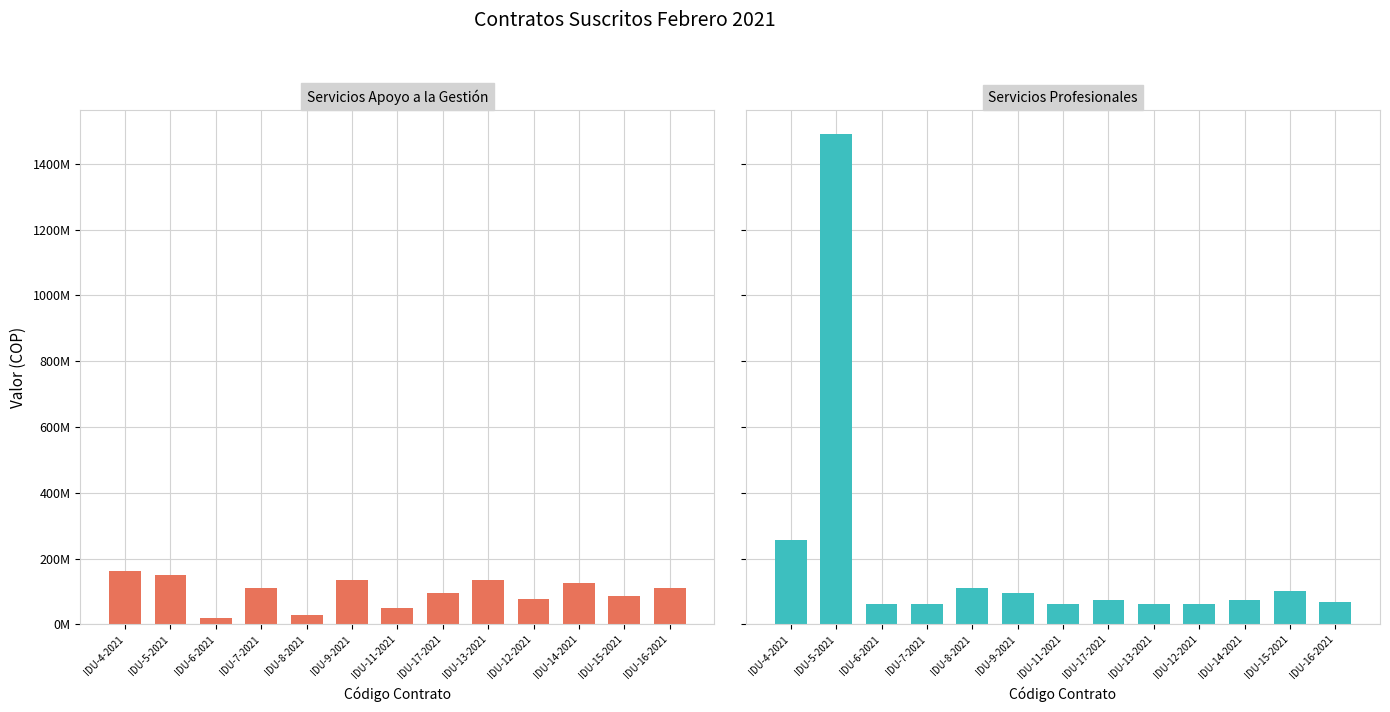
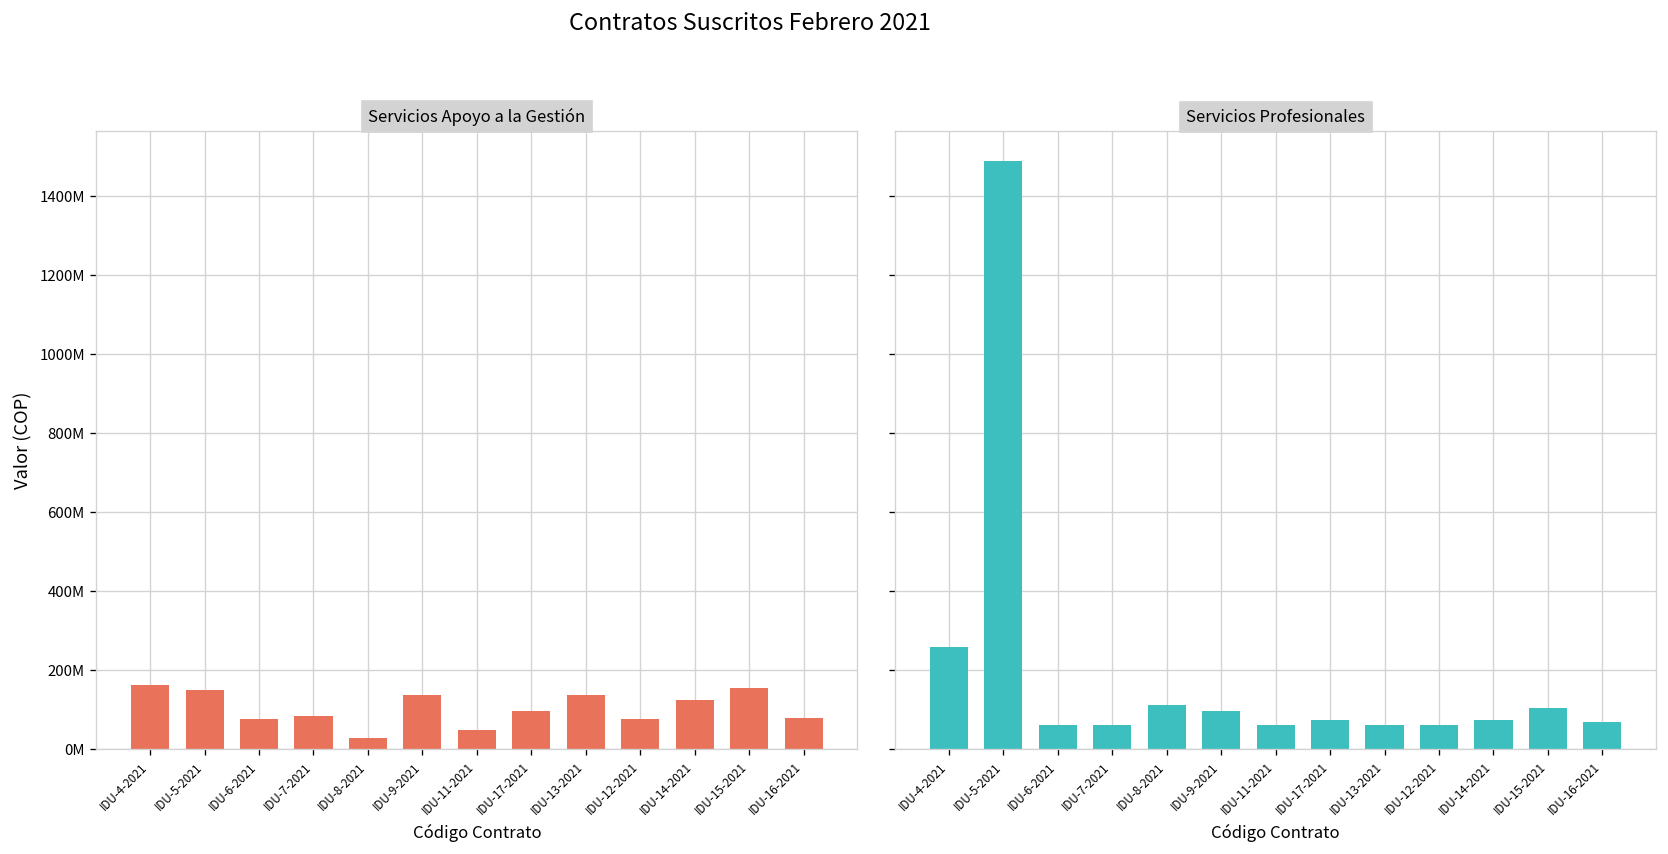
Servicios Apoyo a la Gestión, IDU-6-2021: 20000000 -> 80000000
Servicios Apoyo a la Gestión, IDU-7-2021: 110000000 -> 80000000
Servicios Apoyo a la Gestión, IDU-15-2021: 90000000 -> 150000000
Servicios Apoyo a la Gestión, IDU-16-2021: 110000000 -> 80000000
